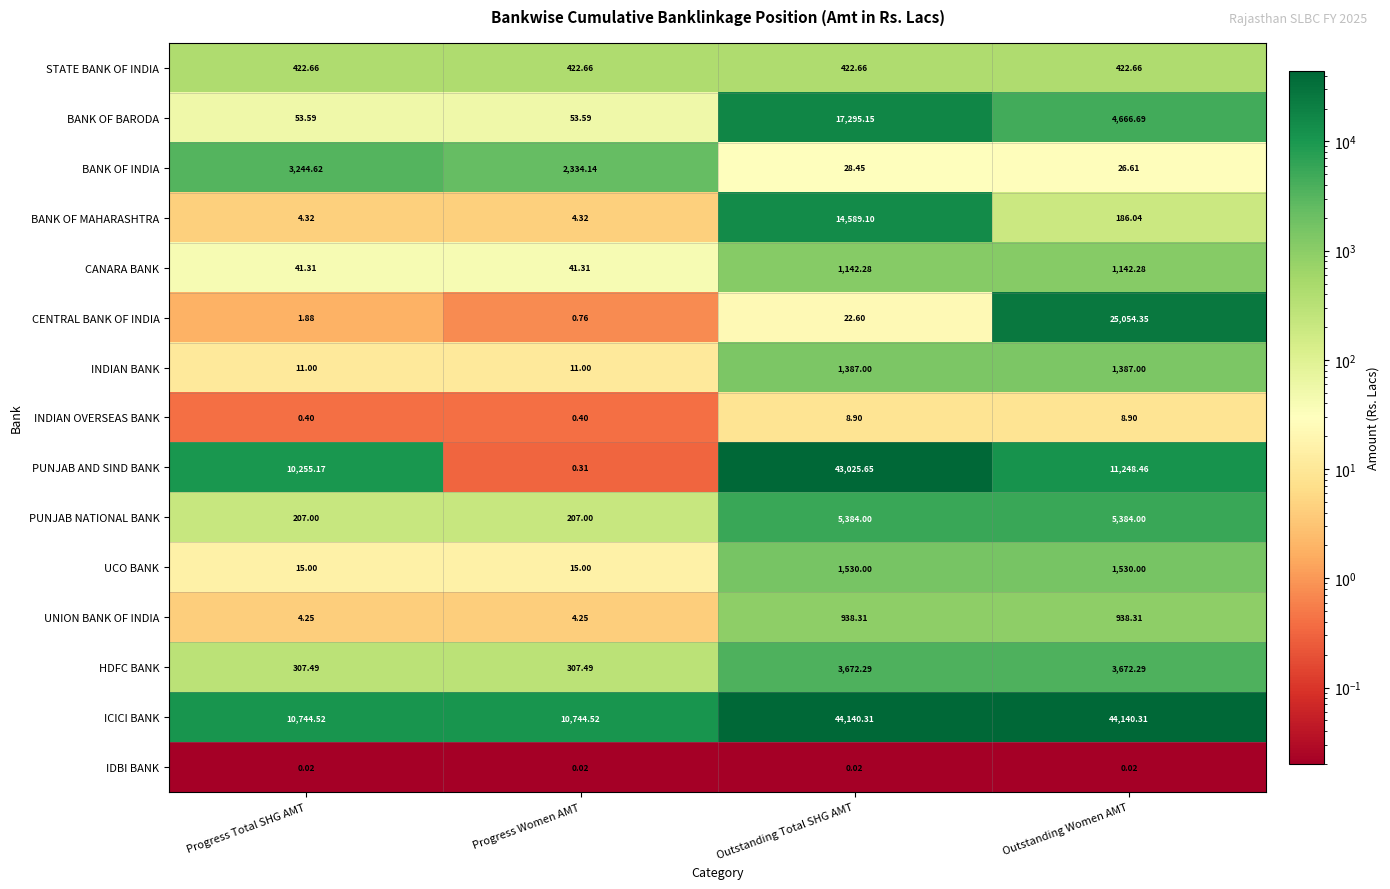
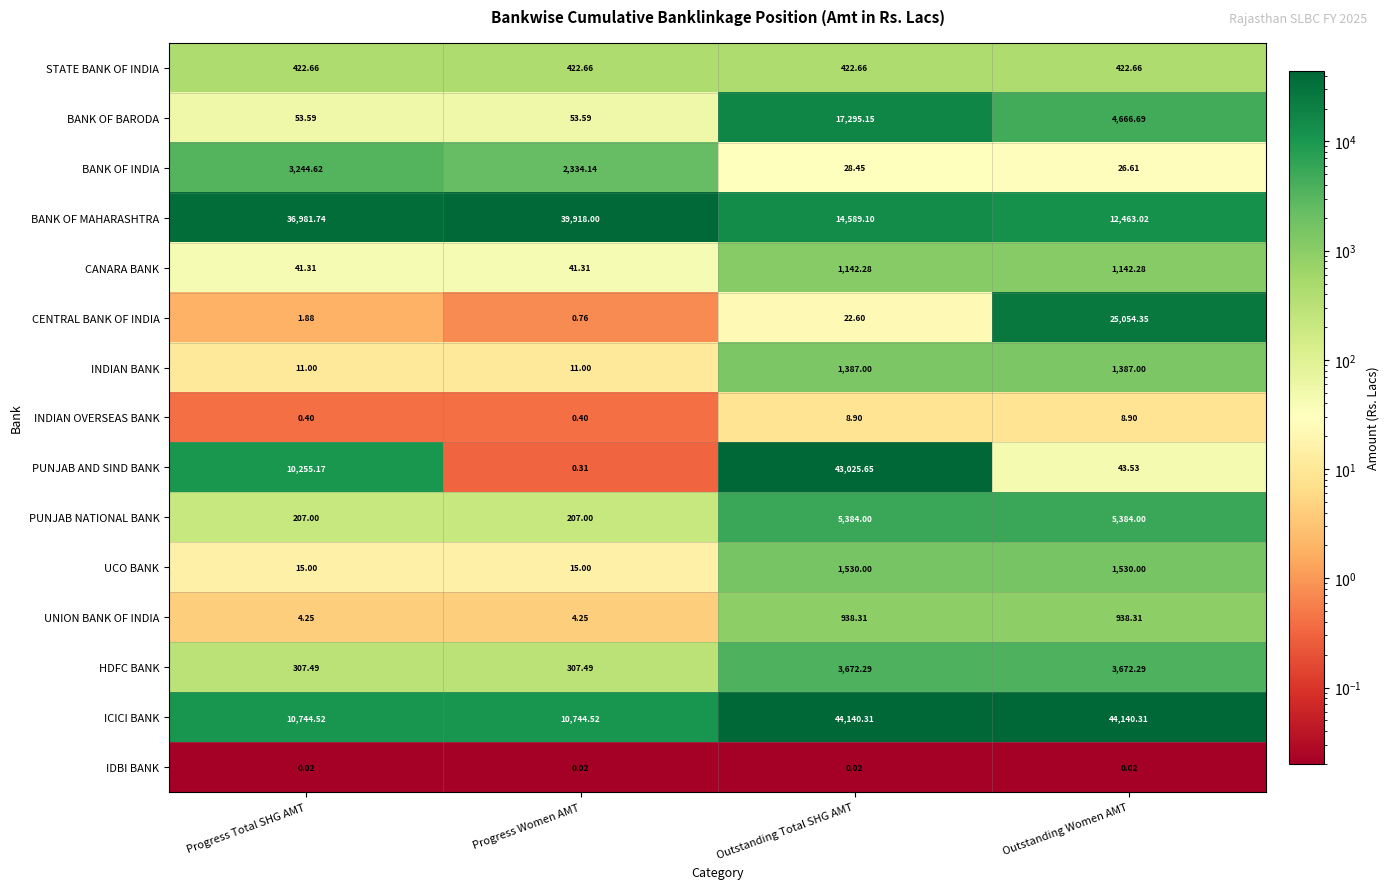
BANK OF MAHARASHTRA, Progress Total SHG AMT: 4.32 -> 36,981.74
BANK OF MAHARASHTRA, Progress Women AMT: 4.32 -> 39,918.00
BANK OF MAHARASHTRA, Outstanding Women AMT: 186.04 -> 12,463.02
PUNJAB AND SIND BANK, Outstanding Women AMT: 11,248.46 -> 43.53
